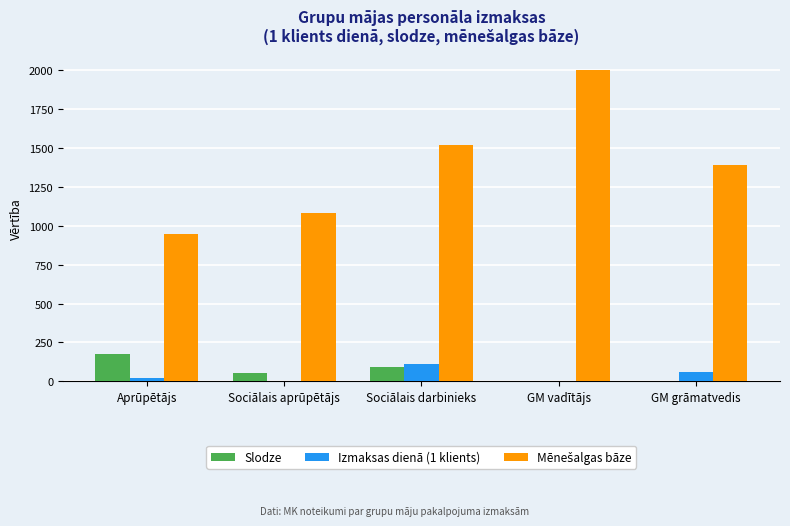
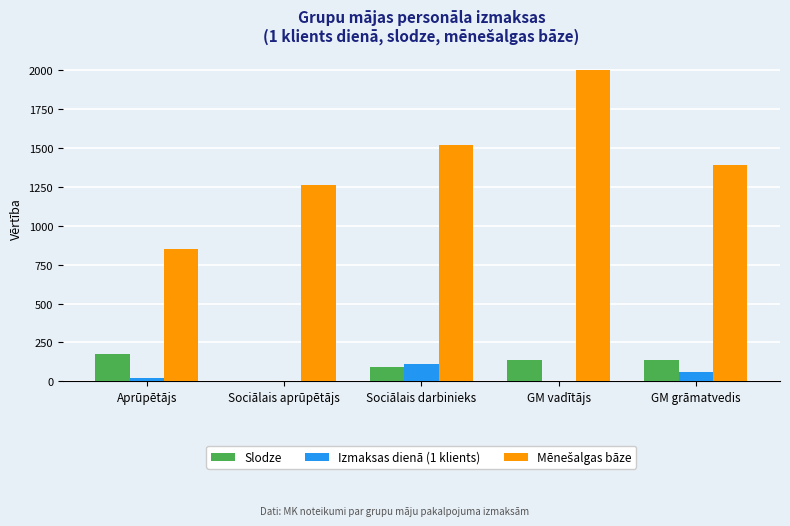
Mēnešalgas bāze, Aprūpētājs: 950 -> 850
Slodze, Sociālais aprūpētājs: 60 -> 0
Mēnešalgas bāze, Sociālais aprūpētājs: 1080 -> 1260
Slodze, GM vadītājs: 0 -> 140
Slodze, GM grāmatvedis: 0 -> 140
